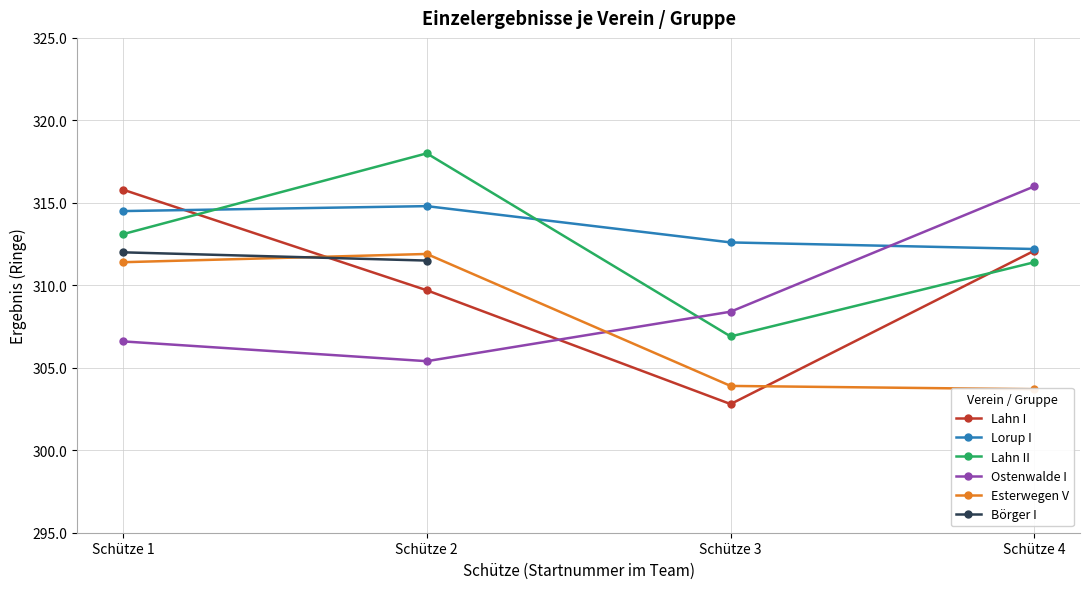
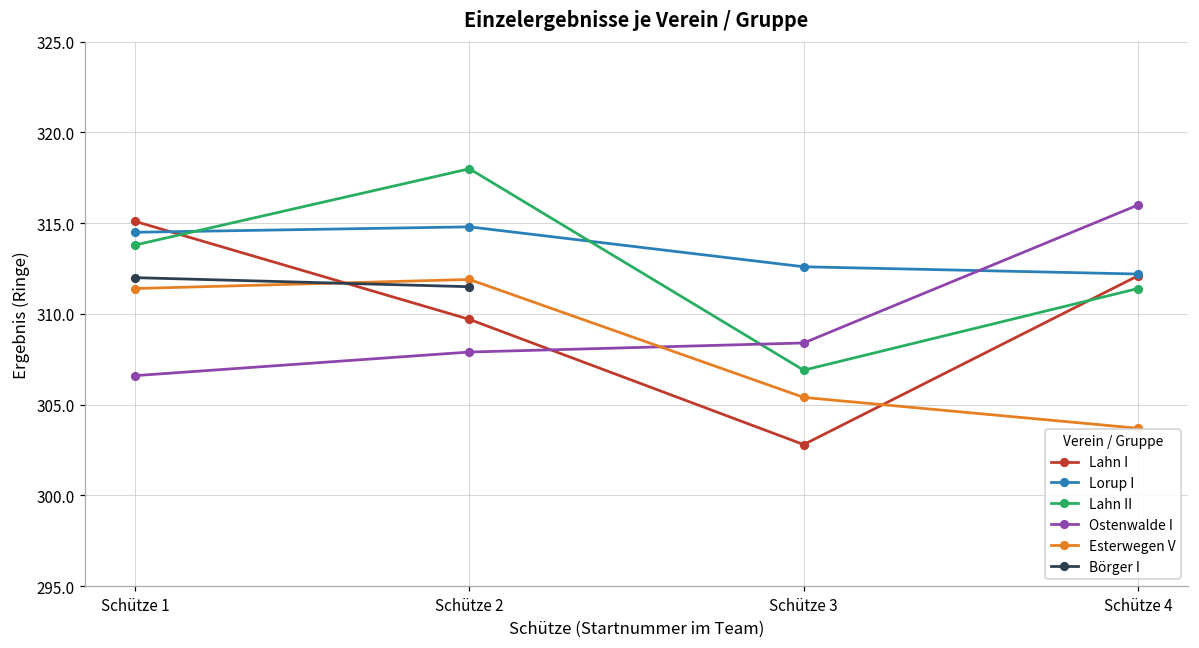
Lahn I, Schütze 1: 315.8 -> 315.1
Lahn II, Schütze 1: 313.1 -> 313.8
Ostenwalde I, Schütze 2: 305.4 -> 307.9
Esterwegen V, Schütze 3: 303.9 -> 305.4
